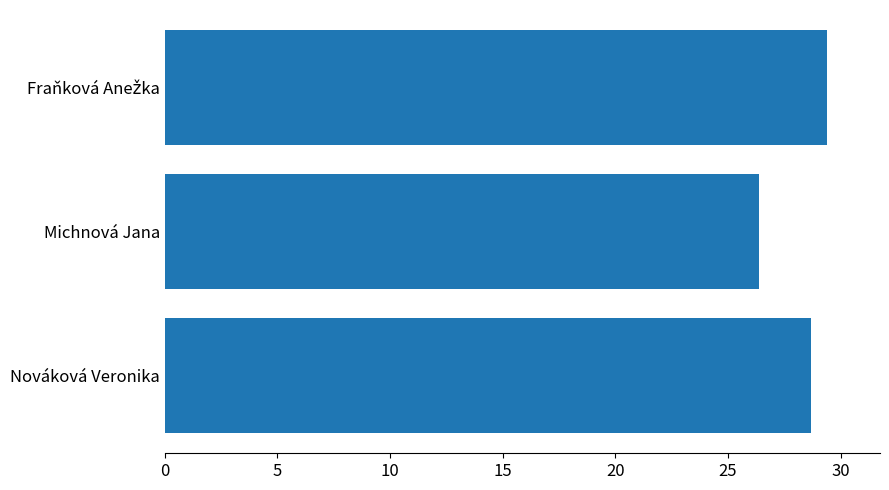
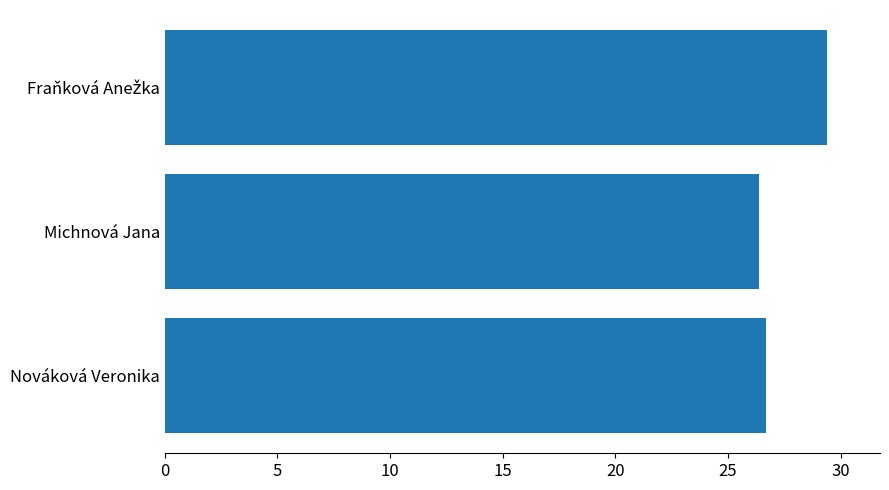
Nováková Veronika: 28.7 -> 26.7
